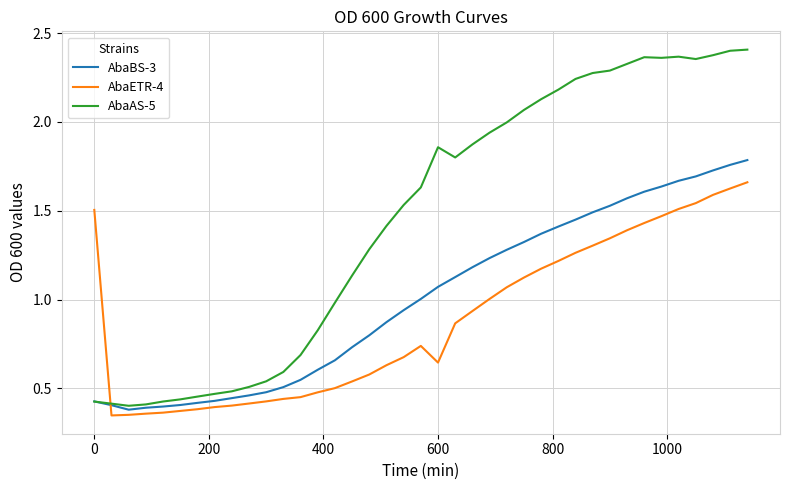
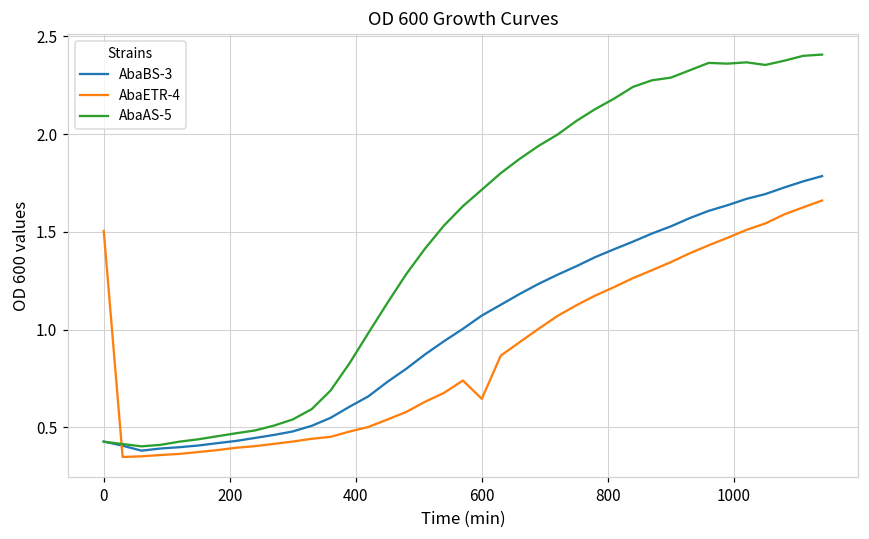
AbaAS-5, 600: 1.86 -> 1.72
